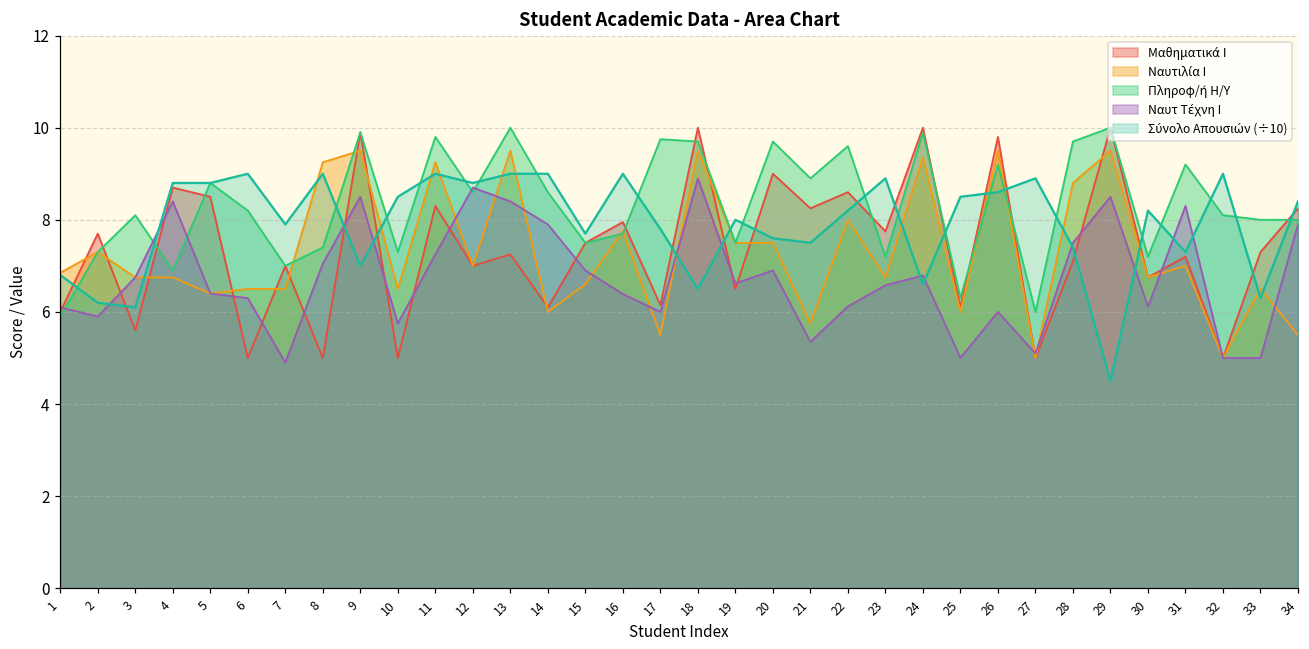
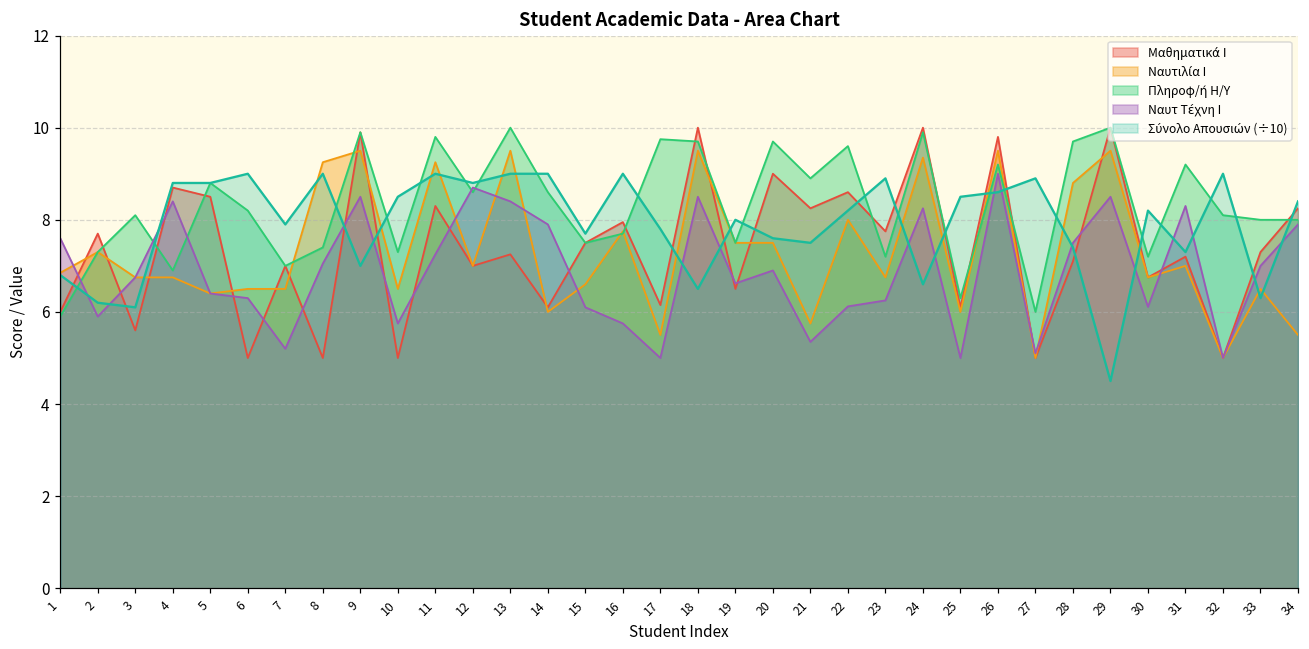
Ναυτ Τέχνη Ι, 1: 6.1 -> 7.6
Ναυτ Τέχνη Ι, 7: 4.9 -> 5.2
Ναυτ Τέχνη Ι, 15: 6.9 -> 6.1
Ναυτ Τέχνη Ι, 16: 6.4 -> 5.8
Ναυτ Τέχνη Ι, 17: 6 -> 5
Ναυτ Τέχνη Ι, 18: 8.9 -> 8.5
Ναυτ Τέχνη Ι, 23: 6.6 -> 6.3
Ναυτ Τέχνη Ι, 24: 6.8 -> 8.3
Ναυτ Τέχνη Ι, 26: 6 -> 9
Ναυτ Τέχνη Ι, 33: 5 -> 7
